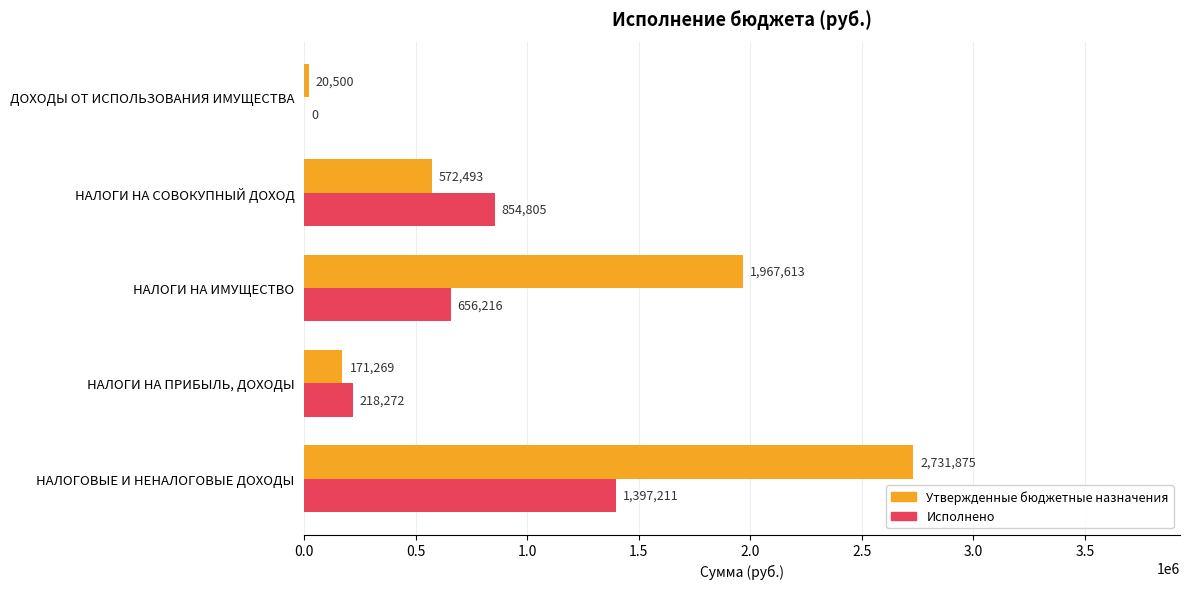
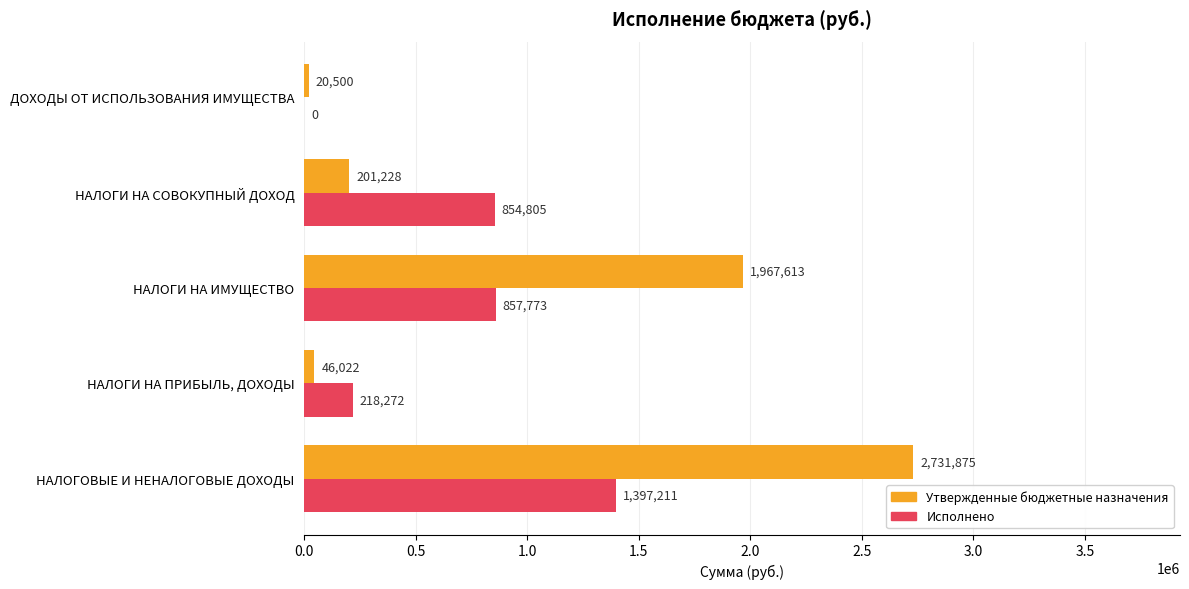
Утвержденные бюджетные назначения, НАЛОГИ НА СОВОКУПНЫЙ ДОХОД: 572,493 -> 201,228
Исполнено, НАЛОГИ НА ИМУЩЕСТВО: 656,216 -> 857,773
Утвержденные бюджетные назначения, НАЛОГИ НА ПРИБЫЛЬ, ДОХОДЫ: 171,269 -> 46,022
